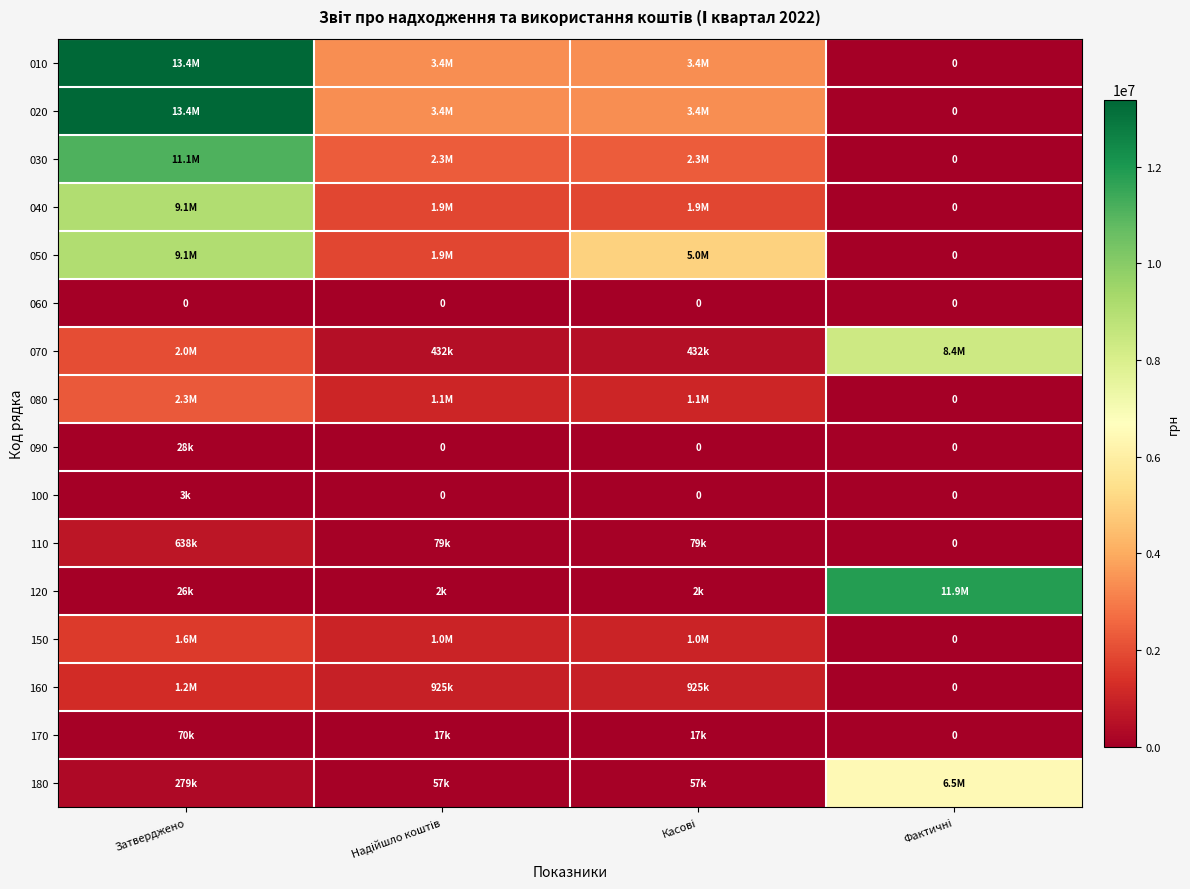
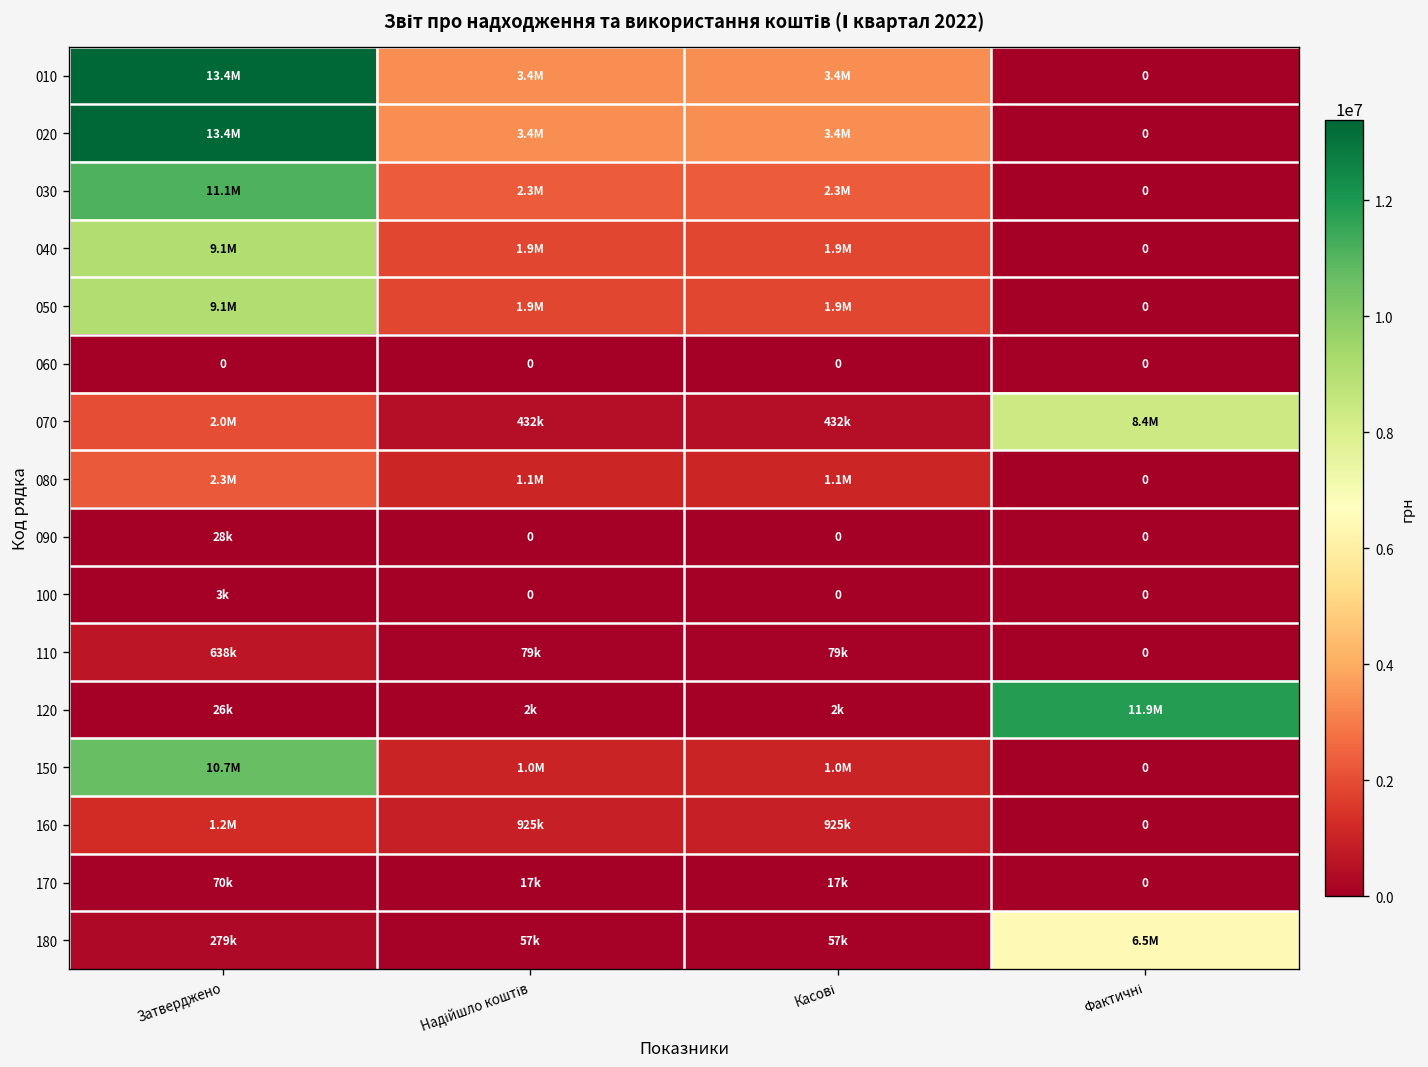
050, Касові: 5.0M -> 1.9M
150, Затверджено: 1.6M -> 10.7M
